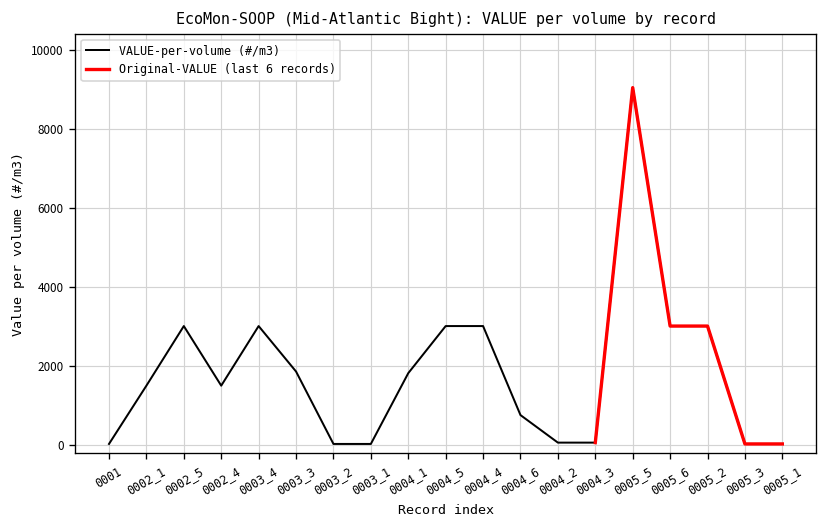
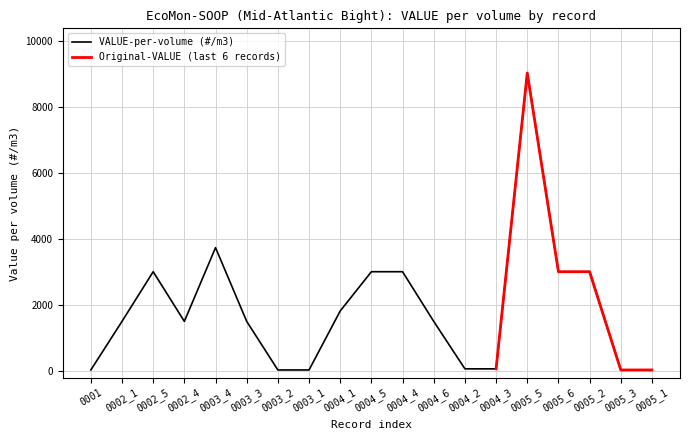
VALUE-per-volume (#/m3), 0003_4: 3000 -> 3700
VALUE-per-volume (#/m3), 0003_3: 1900 -> 1500
VALUE-per-volume (#/m3), 0004_6: 800 -> 1500
